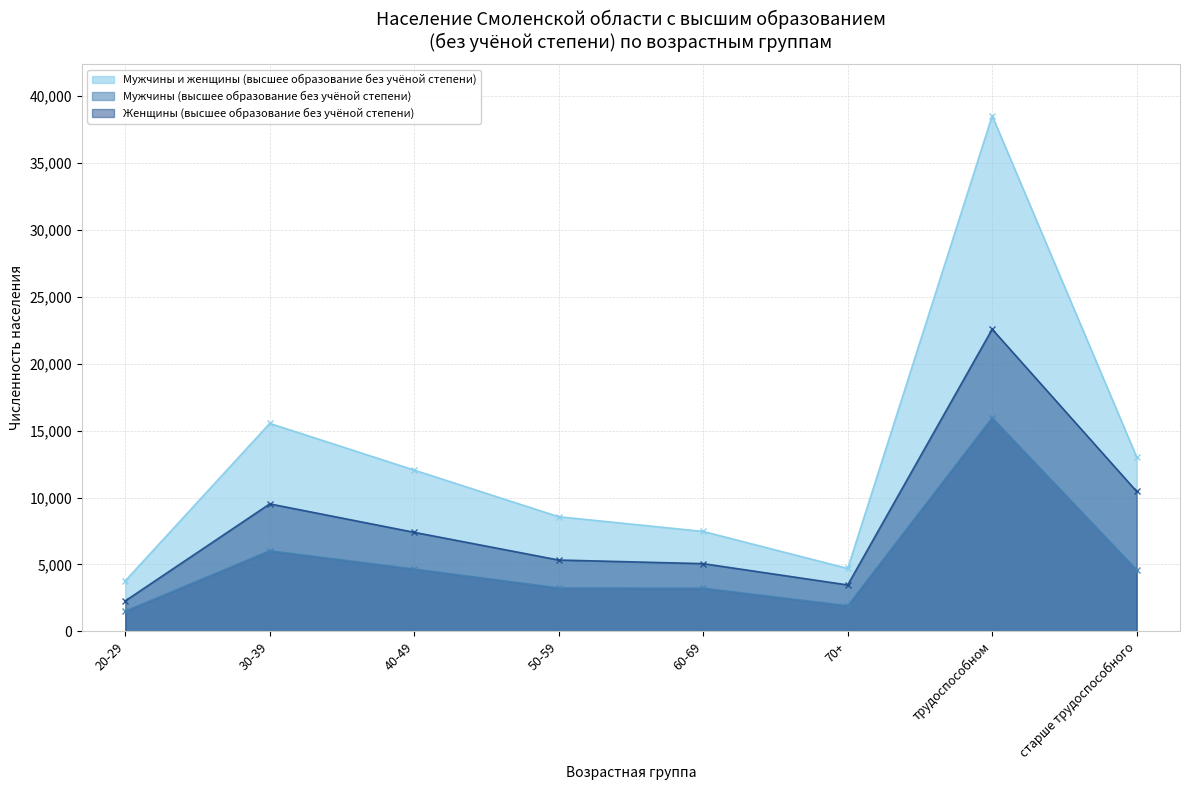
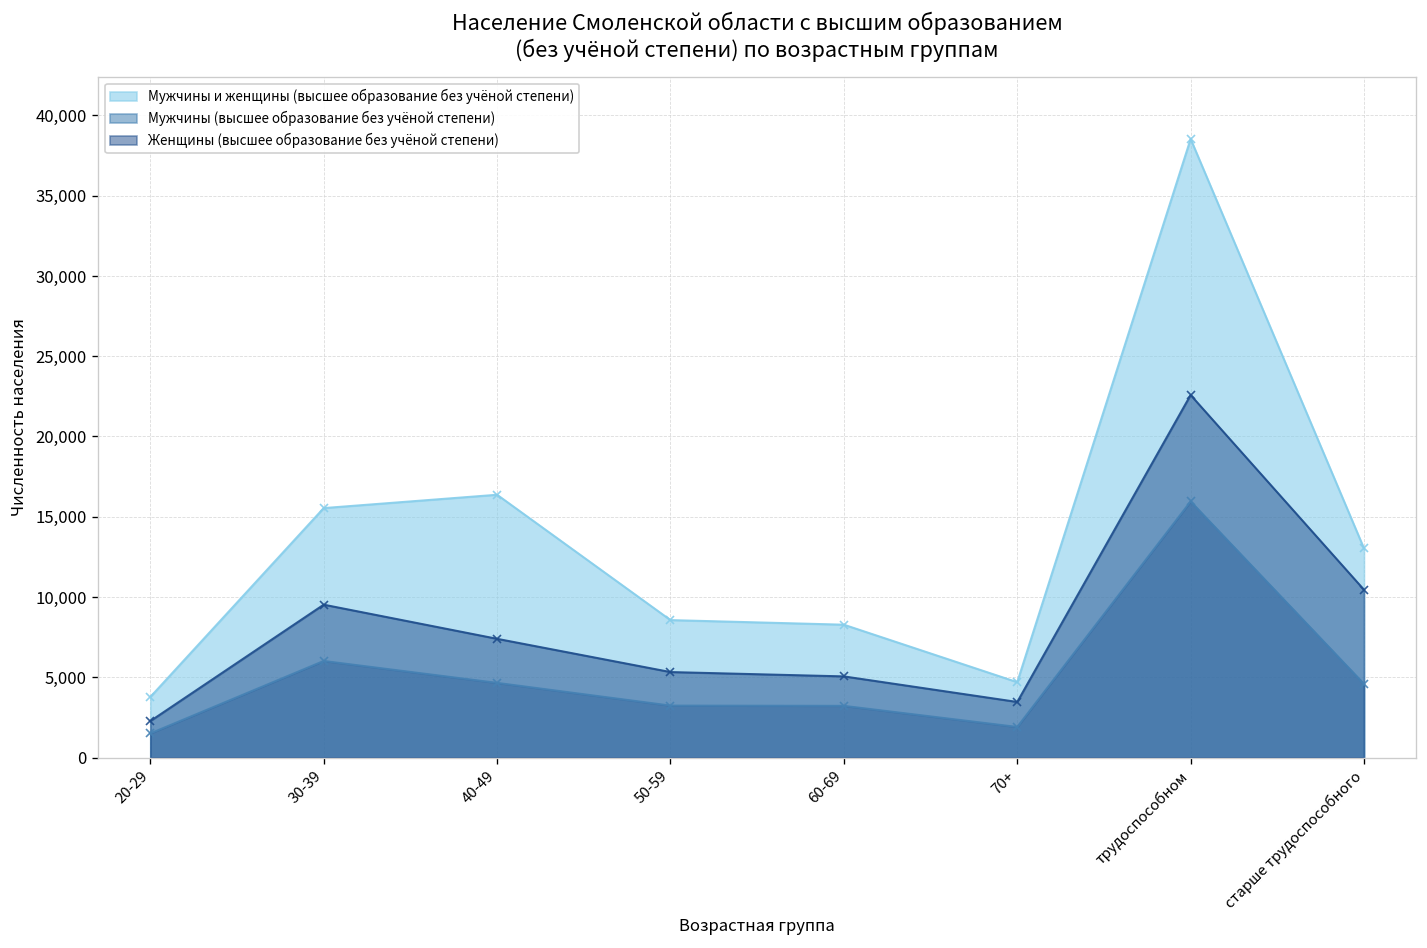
Мужчины и женщины (высшее образование без учёной степени), 40-49: 12,000 -> 16,400
Мужчины и женщины (высшее образование без учёной степени), 60-69: 7,500 -> 8,300
